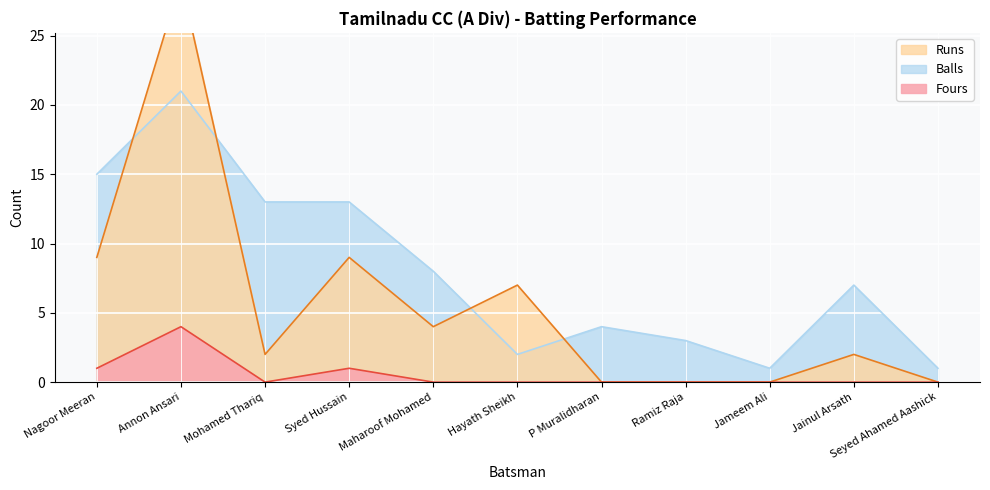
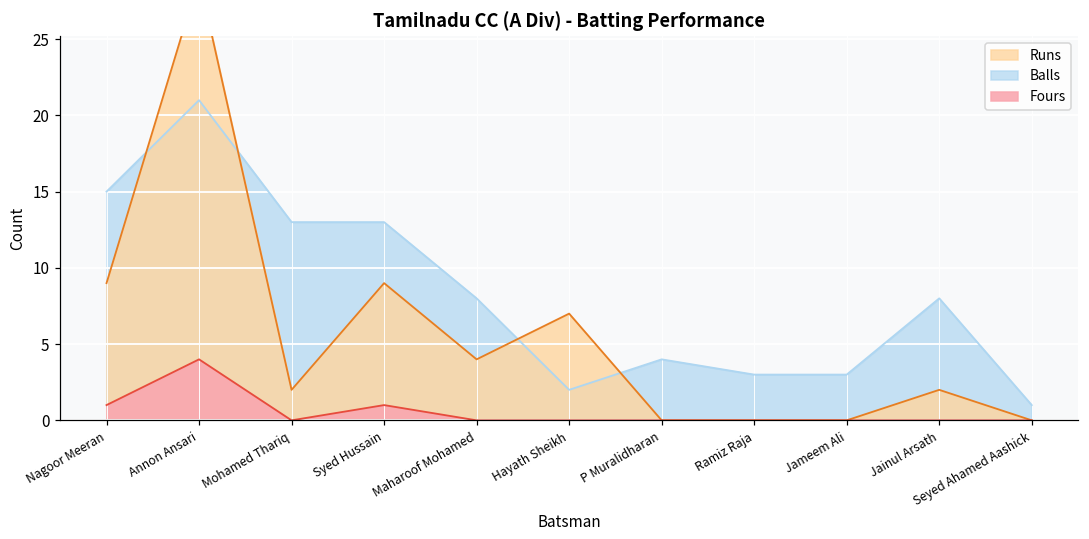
Balls, Jameem Ali: 1 -> 3
Balls, Jainul Arsath: 7 -> 8
